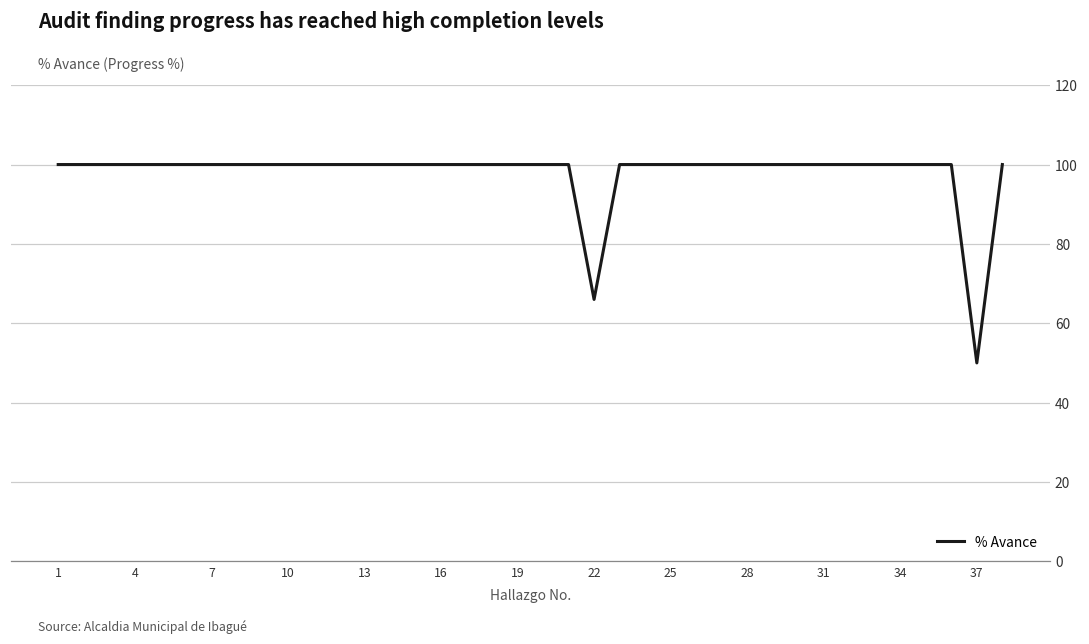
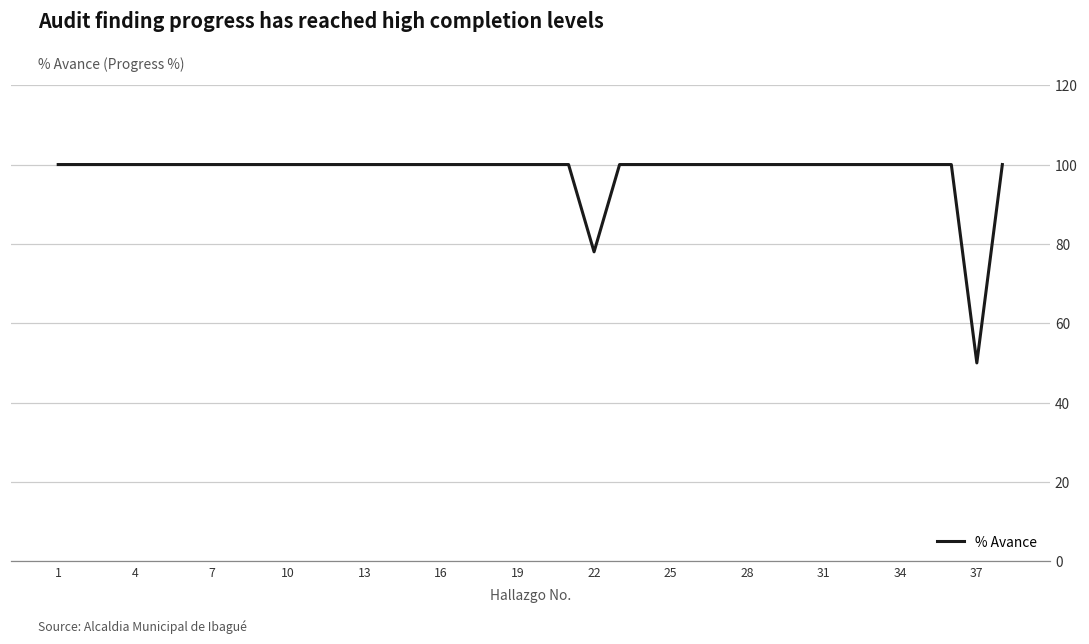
22: 66 -> 78
